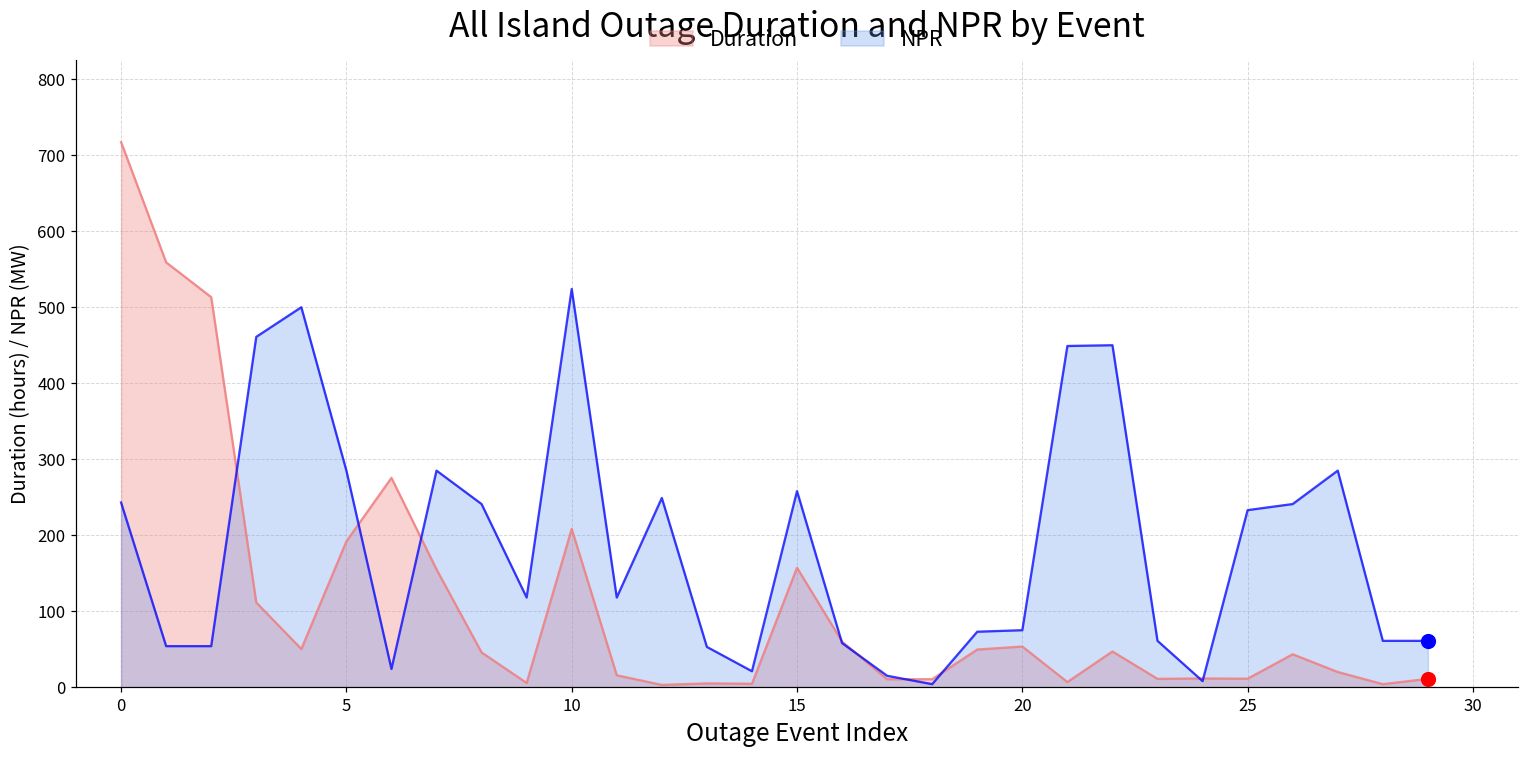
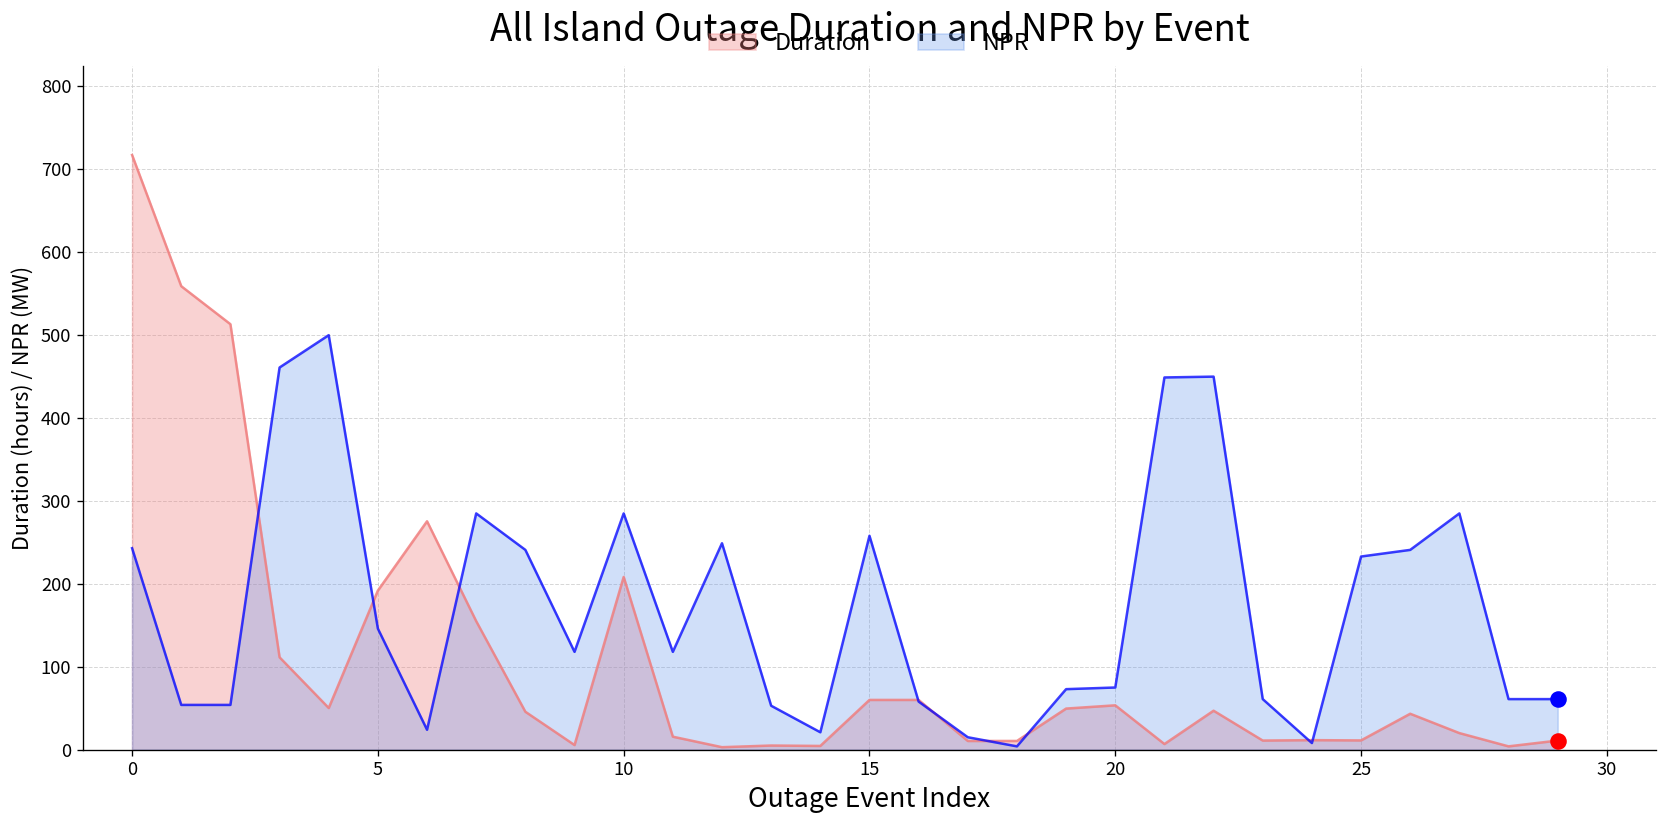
NPR, 5: 290 -> 150
NPR, 10: 520 -> 290
Duration, 15: 160 -> 60
